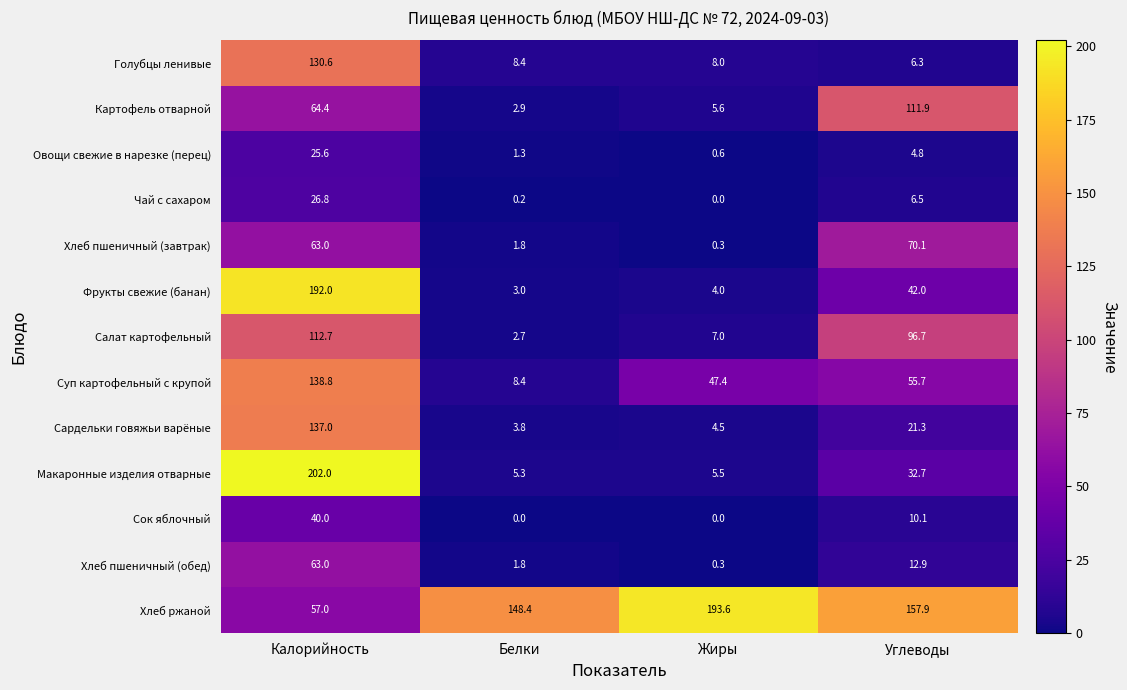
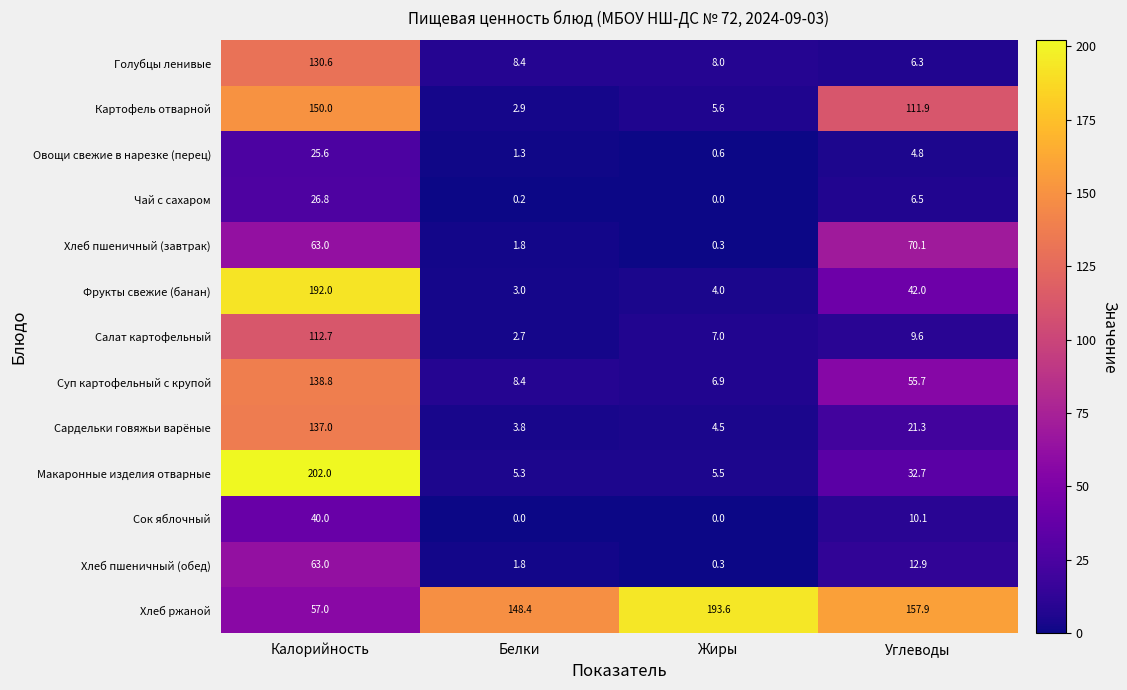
Картофель отварной, Калорийность: 64.4 -> 150.0
Салат картофельный, Углеводы: 96.7 -> 9.6
Суп картофельный с крупой, Жиры: 47.4 -> 6.9
